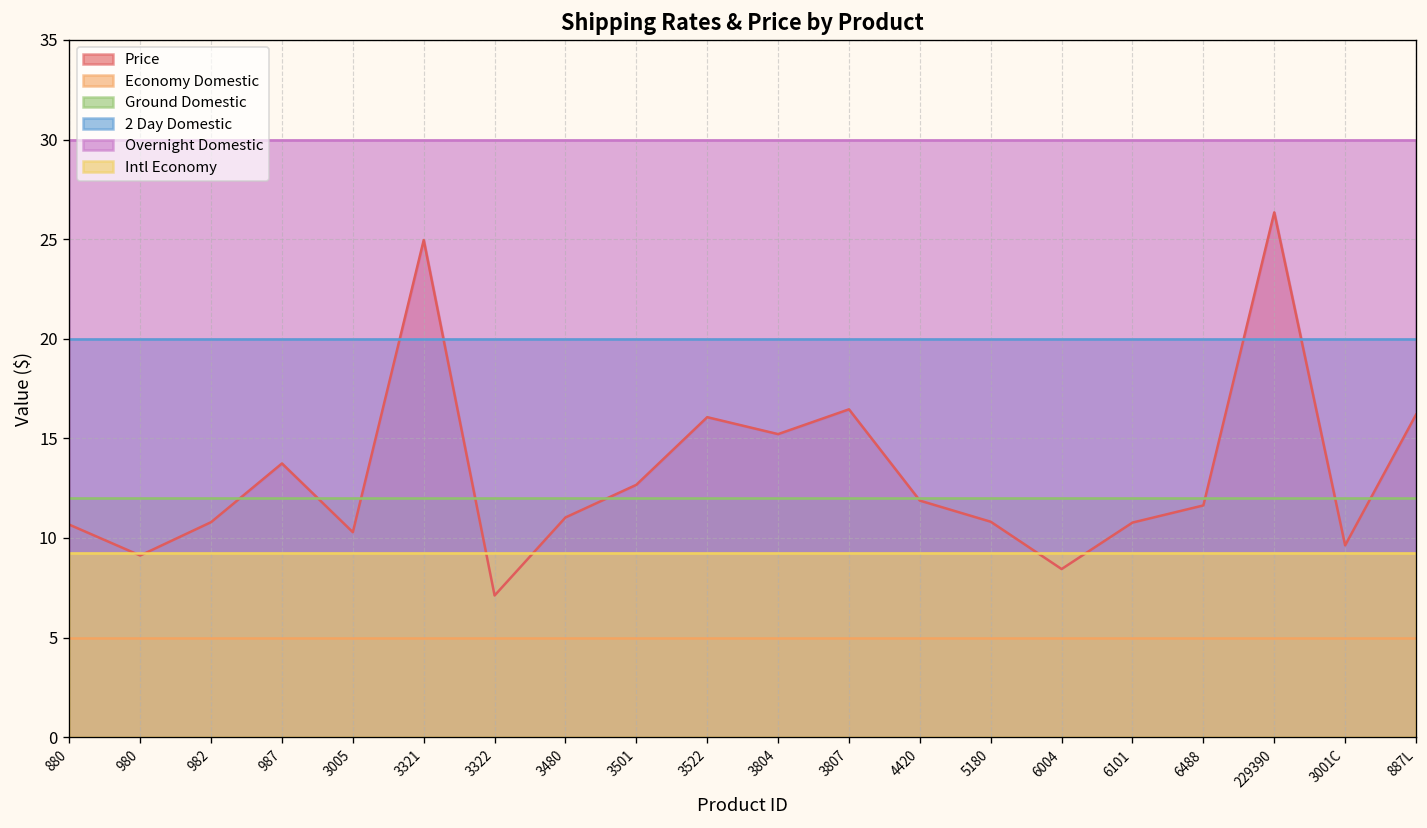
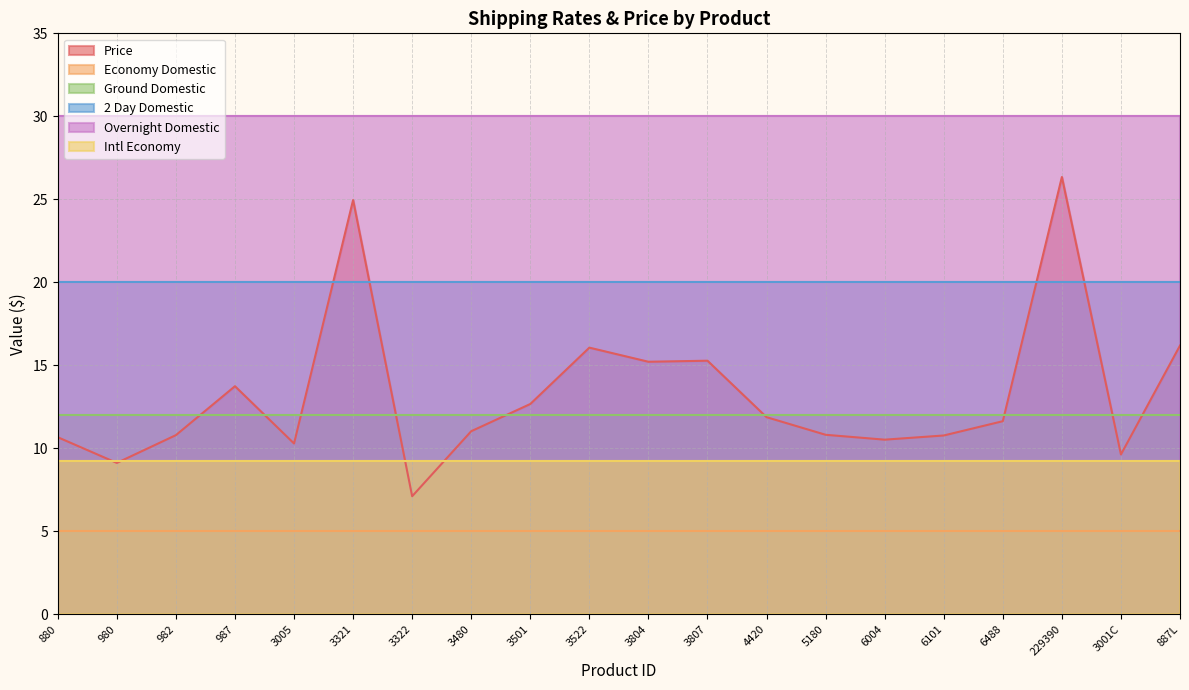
Price, 3807: 16.5 -> 15.3
Price, 6004: 8.4 -> 10.5
